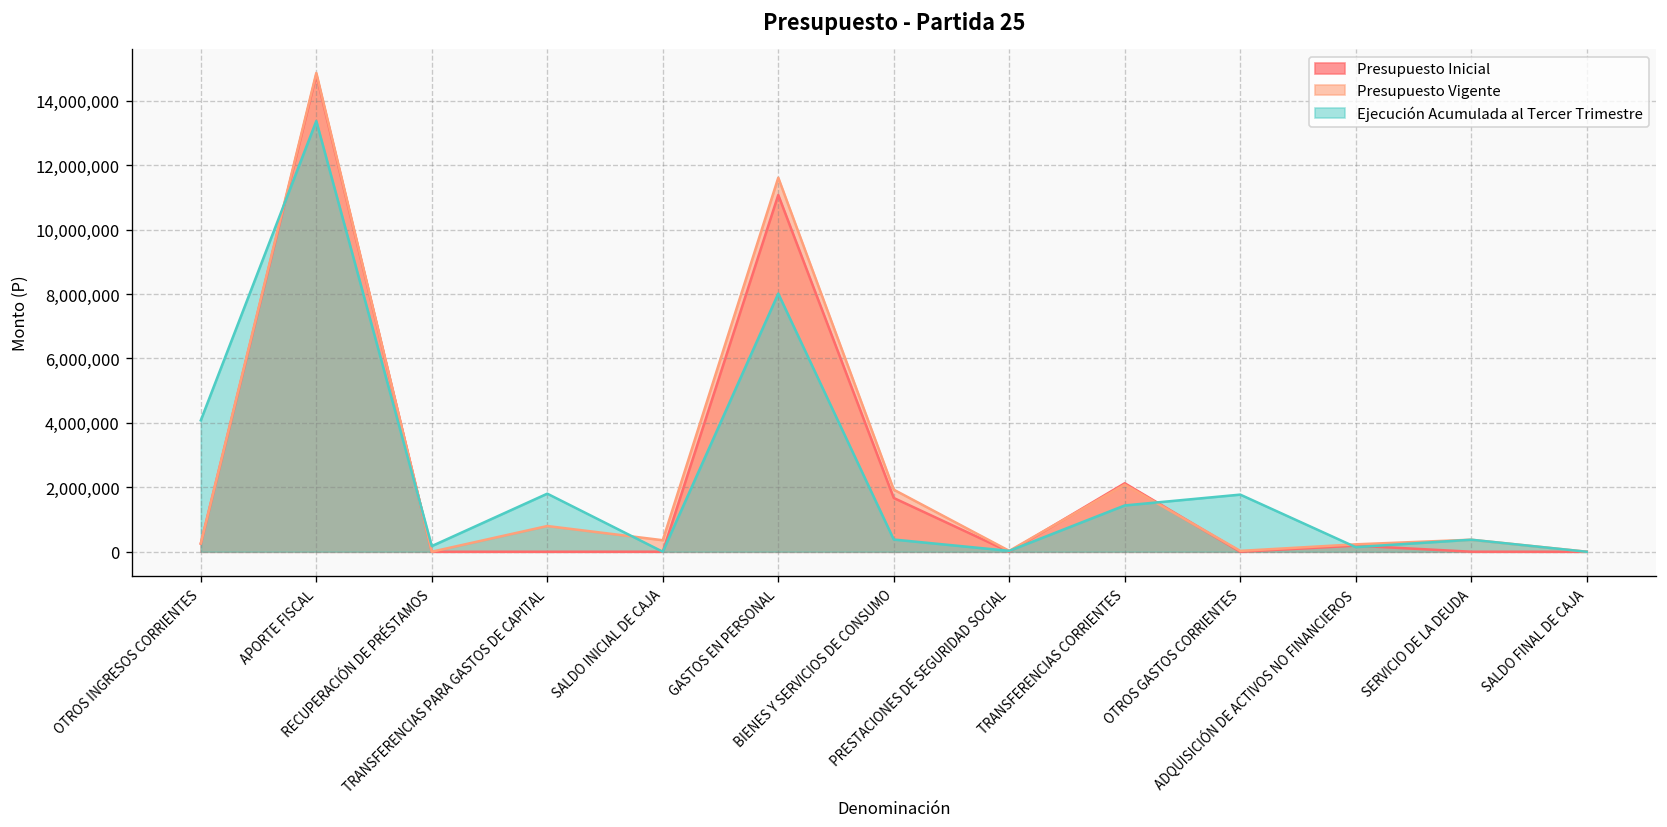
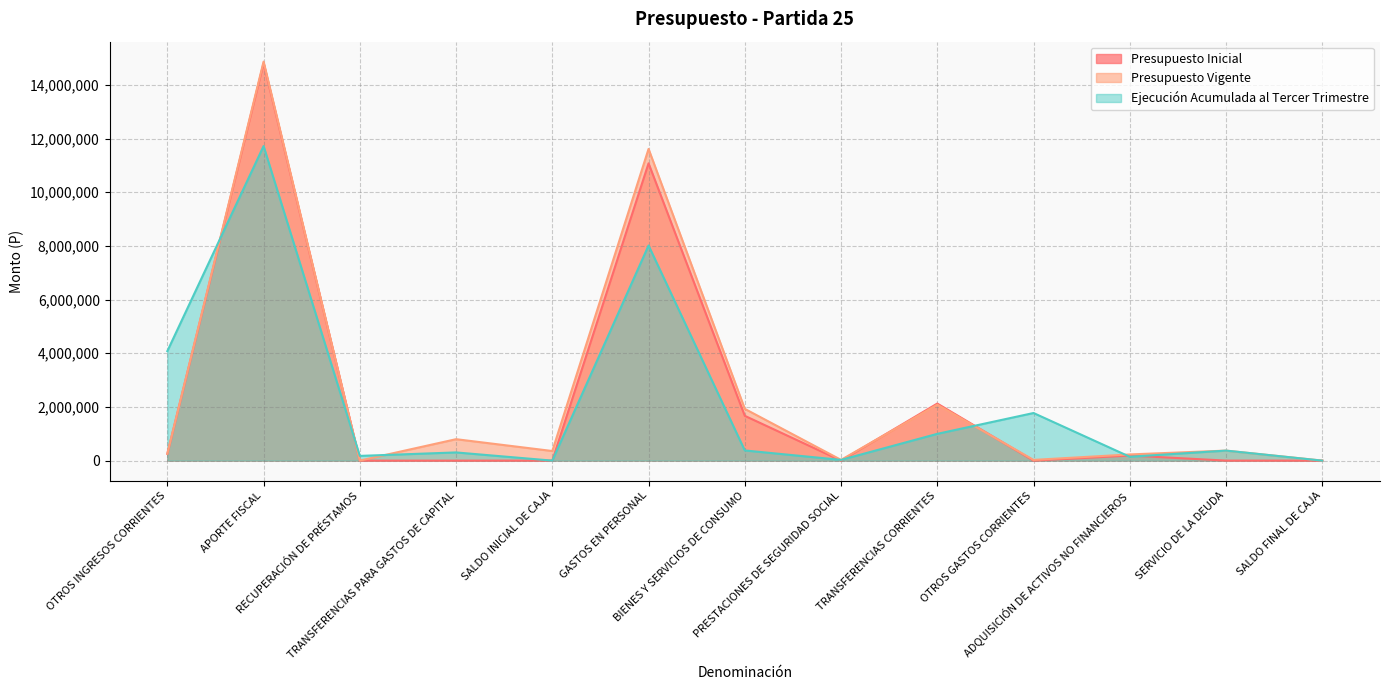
Ejecución Acumulada al Tercer Trimestre, APORTE FISCAL: 13,400,000 -> 11,700,000
Ejecución Acumulada al Tercer Trimestre, TRANSFERENCIAS PARA GASTOS DE CAPITAL: 1,800,000 -> 300,000
Ejecución Acumulada al Tercer Trimestre, TRANSFERENCIAS CORRIENTES: 1,400,000 -> 1,000,000
